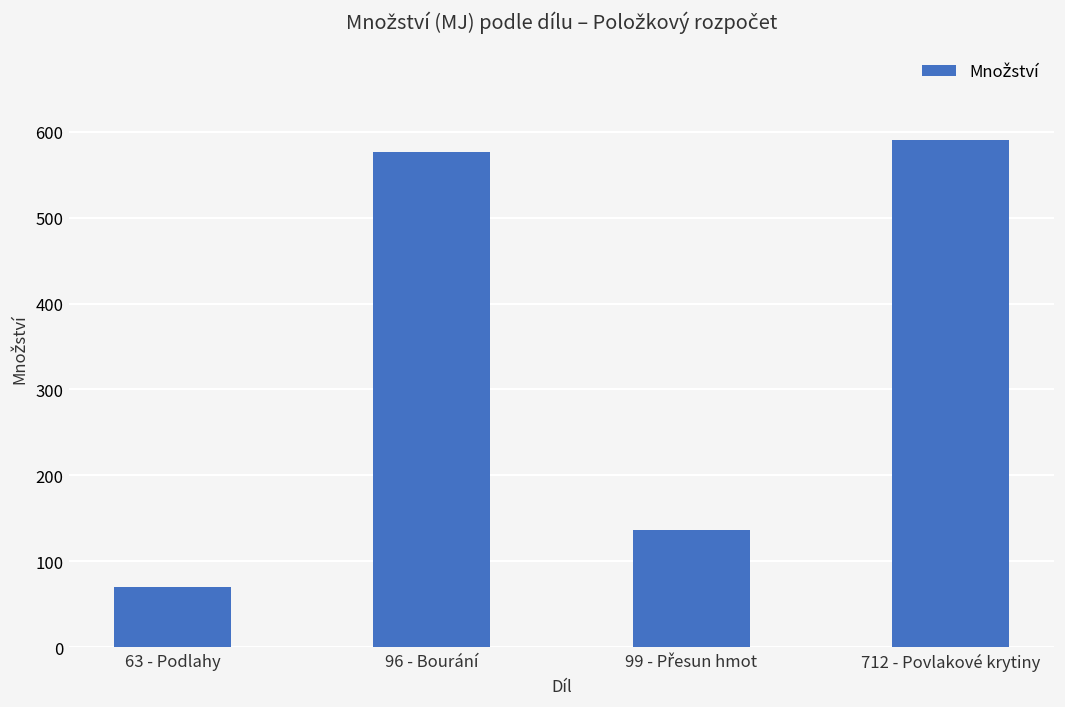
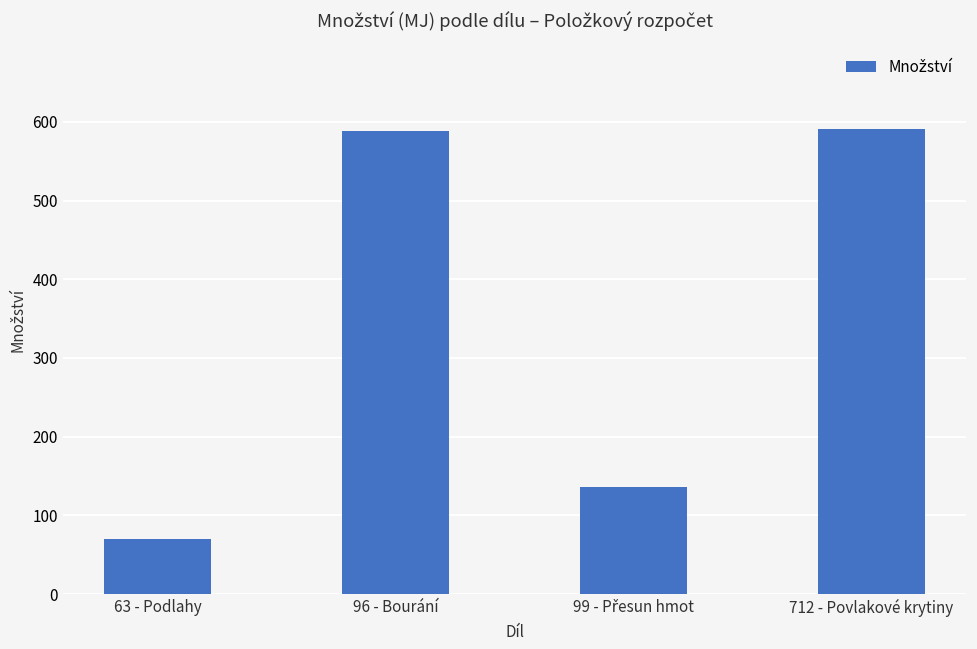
96 - Bourání: 580 -> 590
